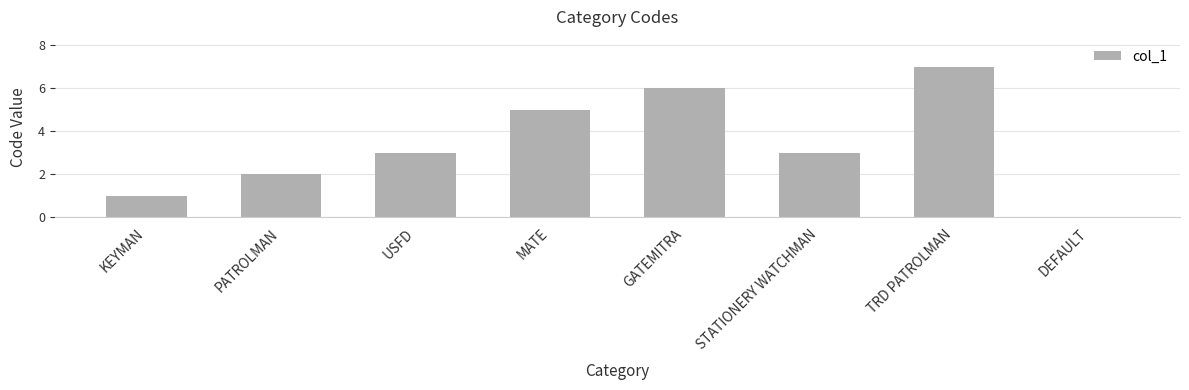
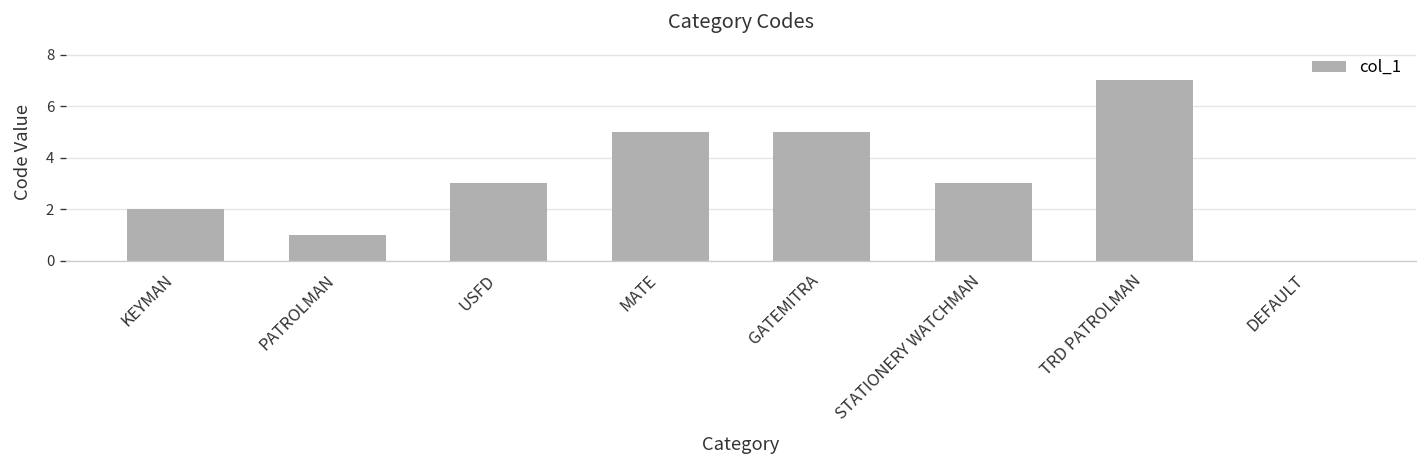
KEYMAN: 1 -> 2
PATROLMAN: 2 -> 1
GATEMITRA: 6 -> 5
